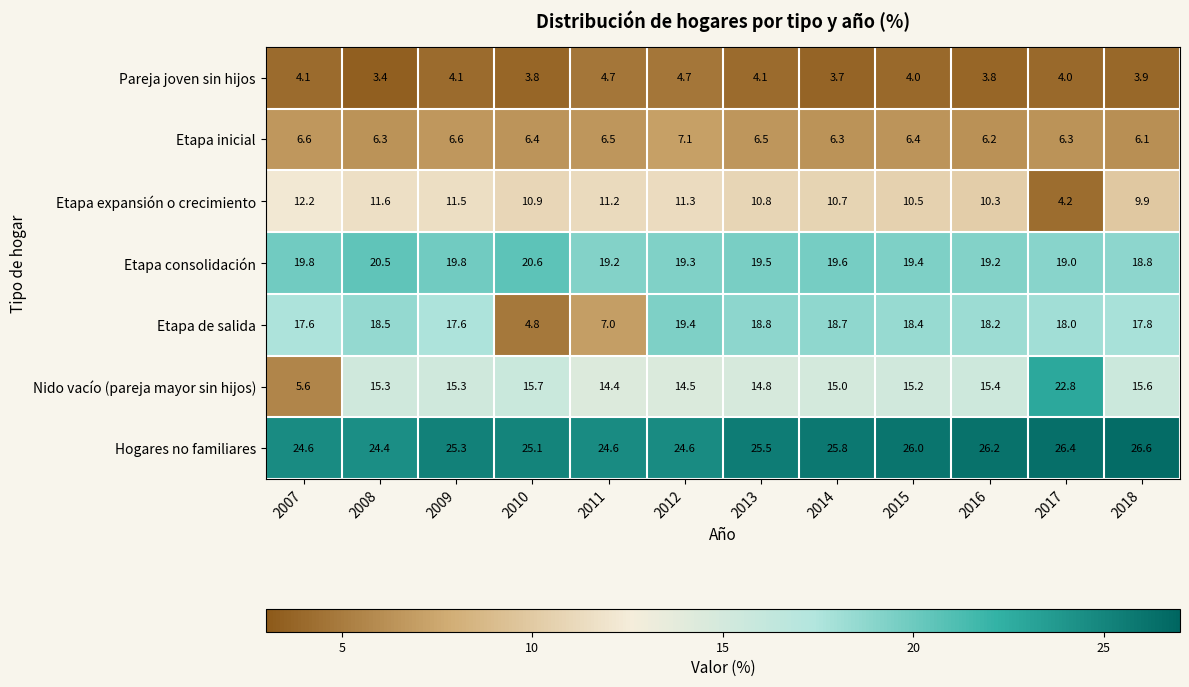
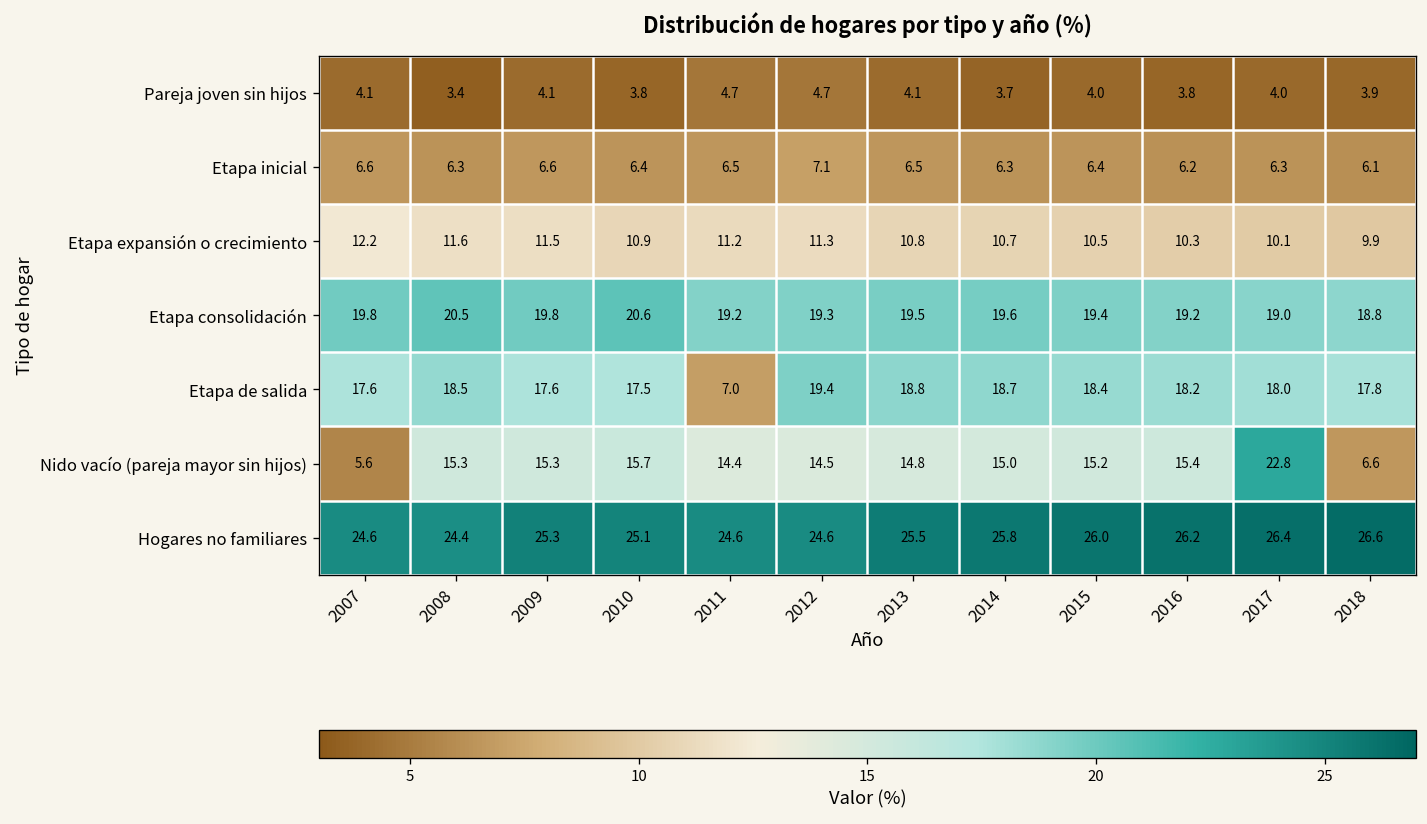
Etapa expansión o crecimiento, 2017: 4.2 -> 10.1
Etapa de salida, 2010: 4.8 -> 17.5
Nido vacío (pareja mayor sin hijos), 2018: 15.6 -> 6.6
